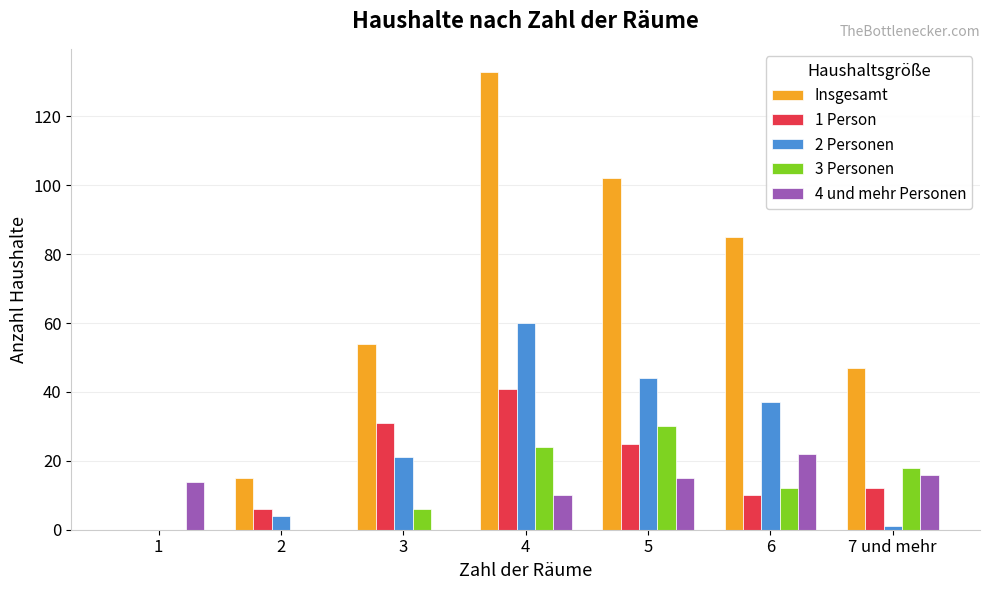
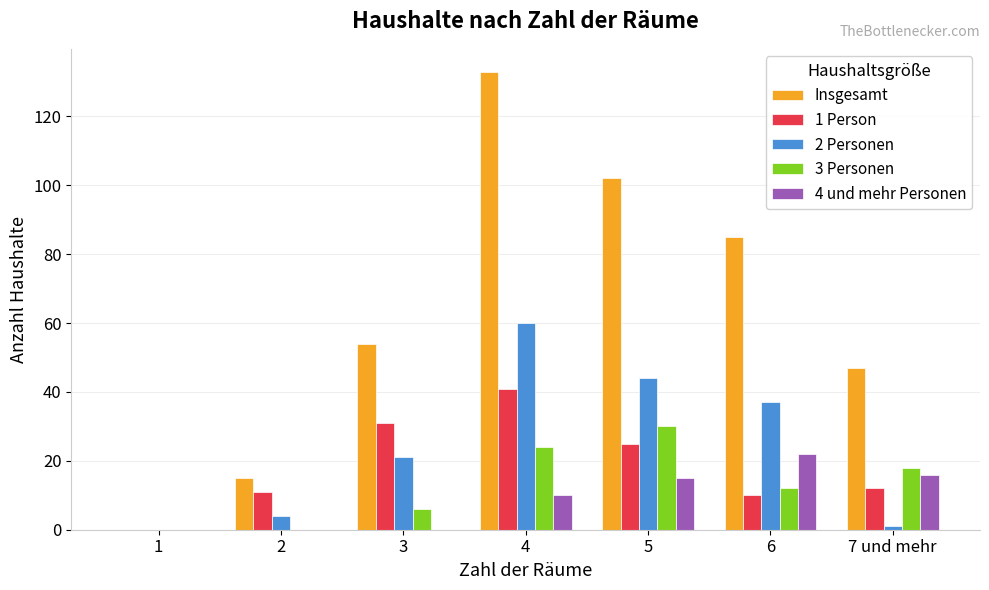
4 und mehr Personen, 1: 14 -> 0
1 Person, 2: 6 -> 11
